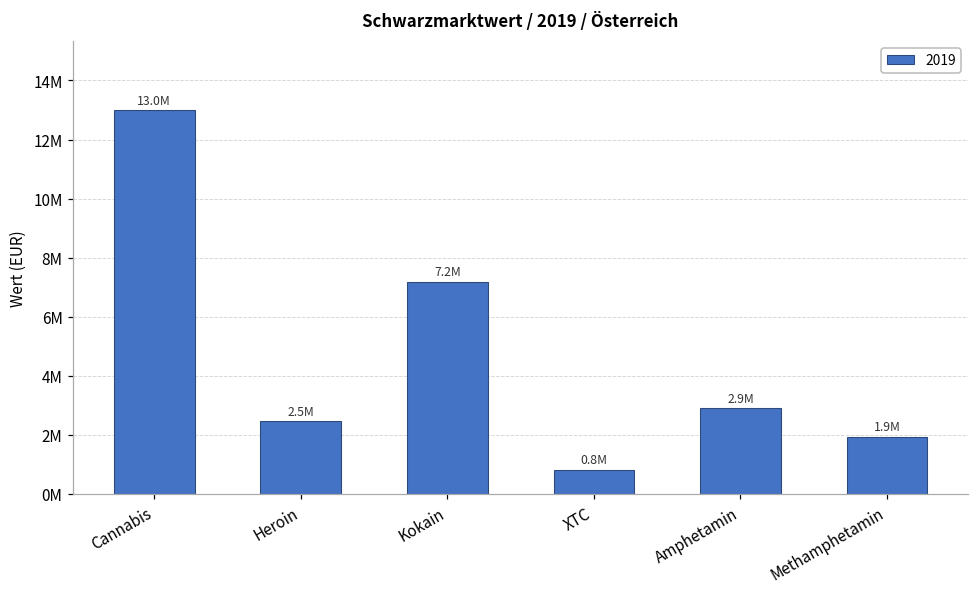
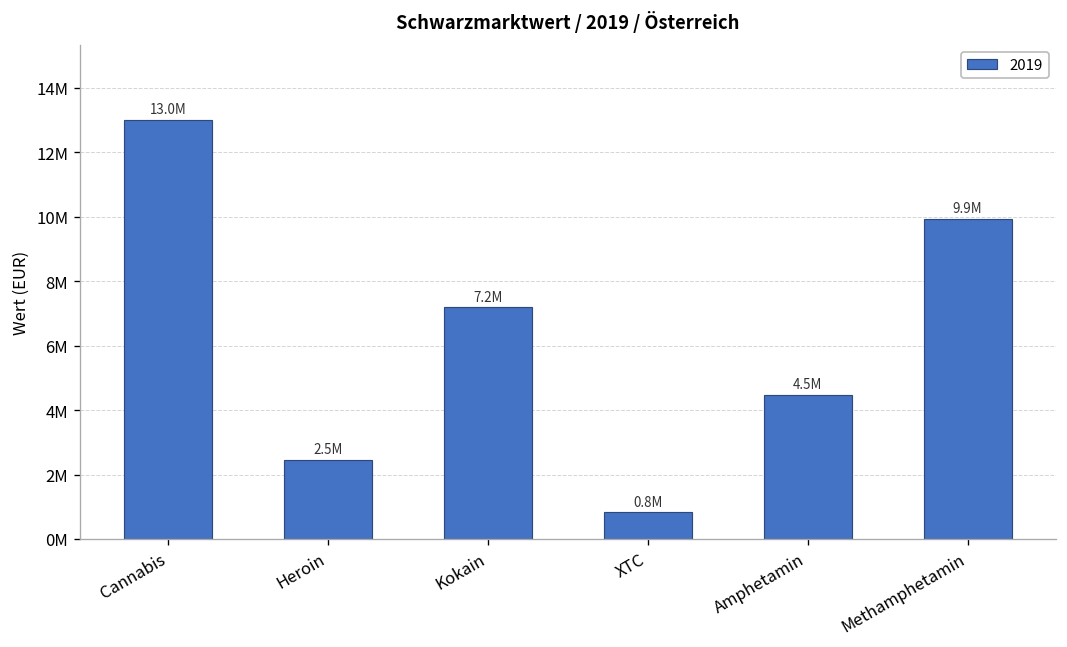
Amphetamin: 2.9M -> 4.5M
Methamphetamin: 1.9M -> 9.9M
